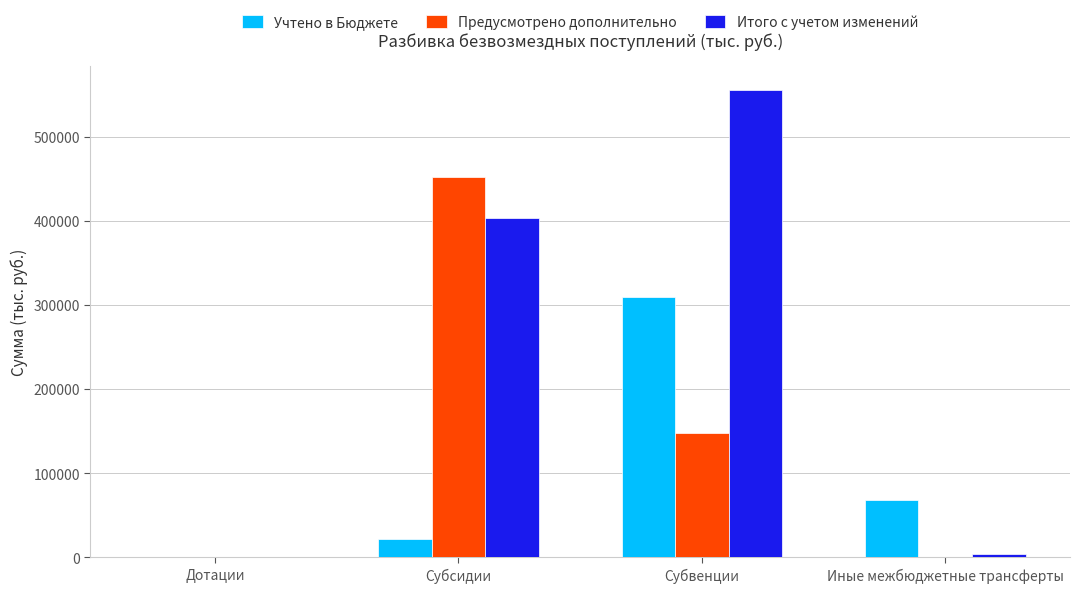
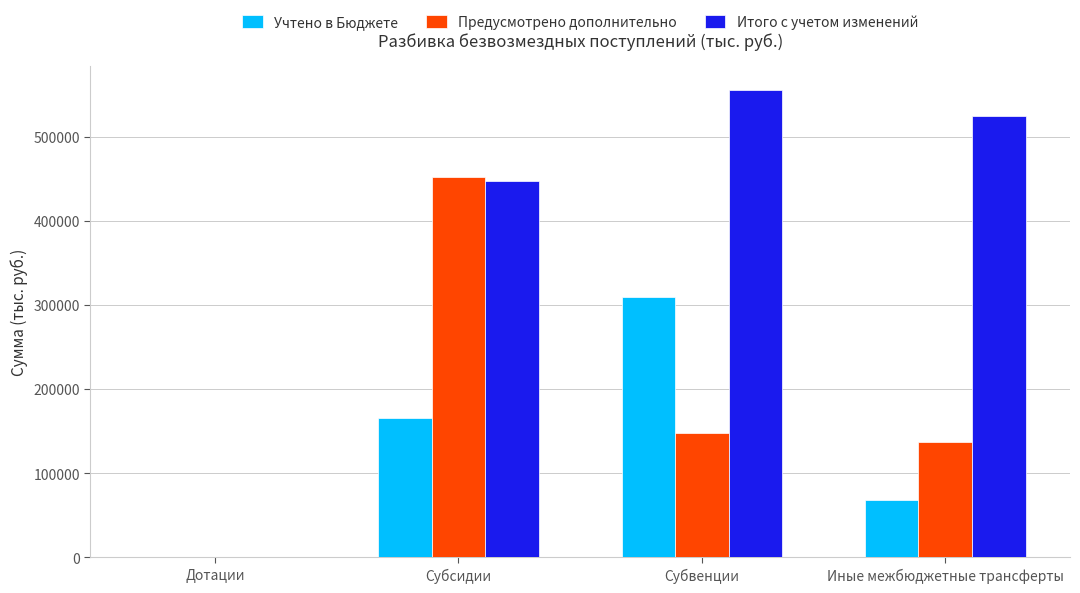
Учтено в Бюджете, Субсидии: 20000 -> 170000
Итого с учетом изменений, Субсидии: 400000 -> 450000
Предусмотрено дополнительно, Иные межбюджетные трансферты: 0 -> 140000
Итого с учетом изменений, Иные межбюджетные трансферты: 0 -> 520000
